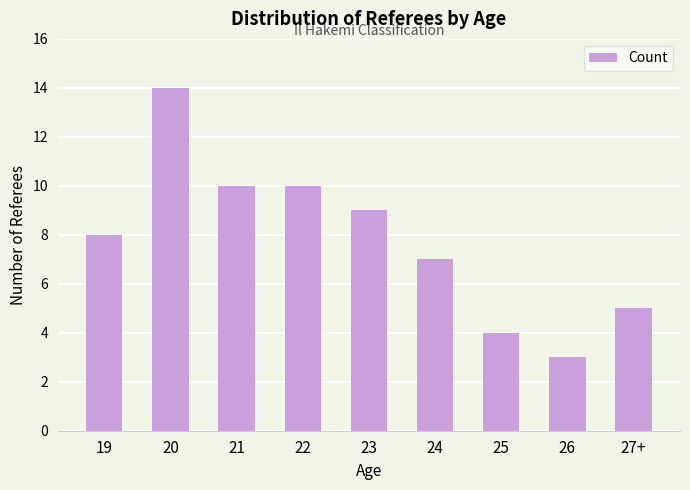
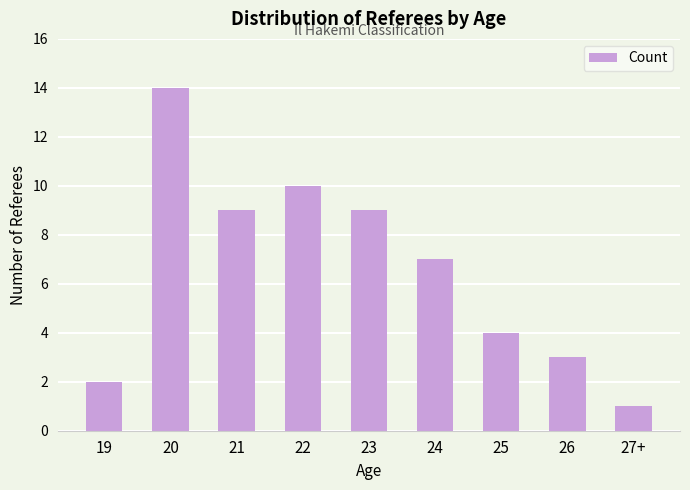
19: 8 -> 2
21: 10 -> 9
27+: 5 -> 1
